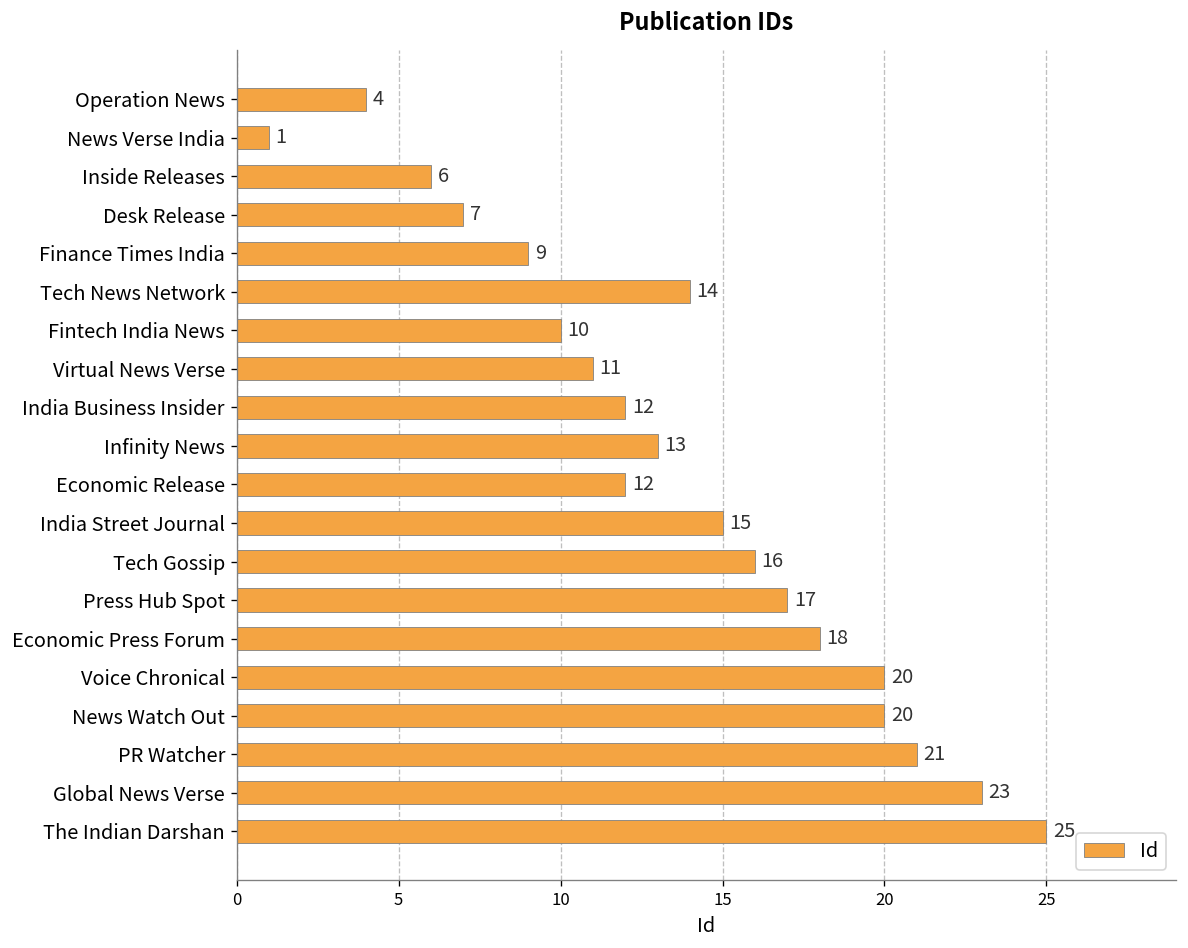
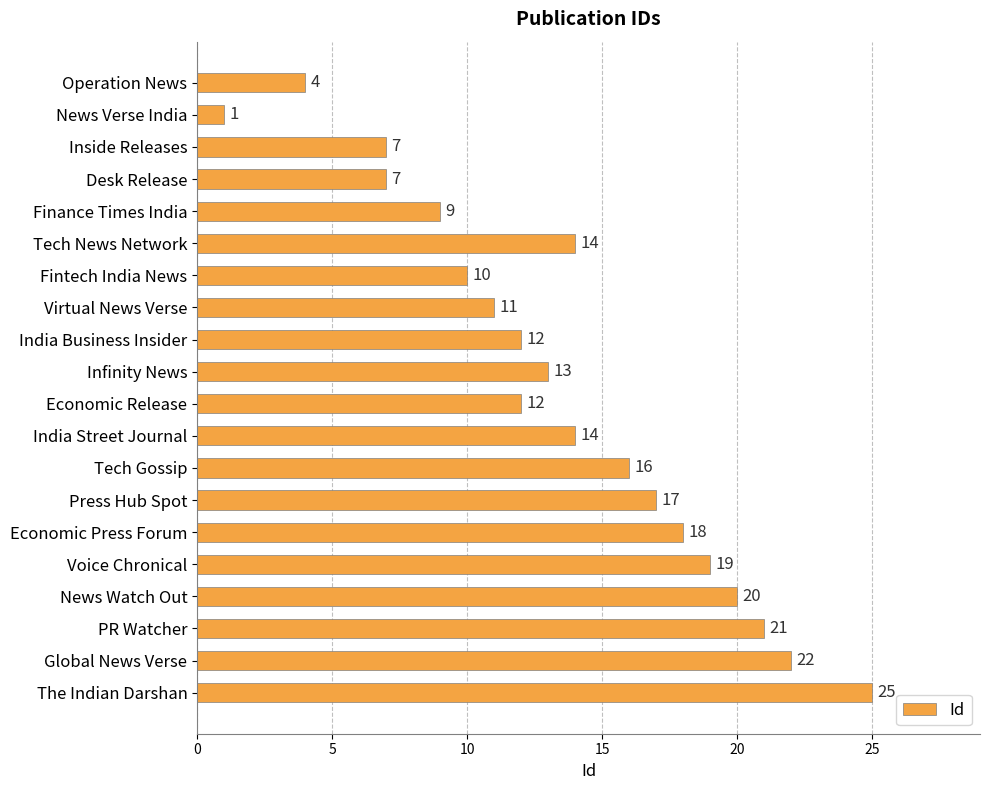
Inside Releases: 6 -> 7
India Street Journal: 15 -> 14
Voice Chronical: 20 -> 19
Global News Verse: 23 -> 22
